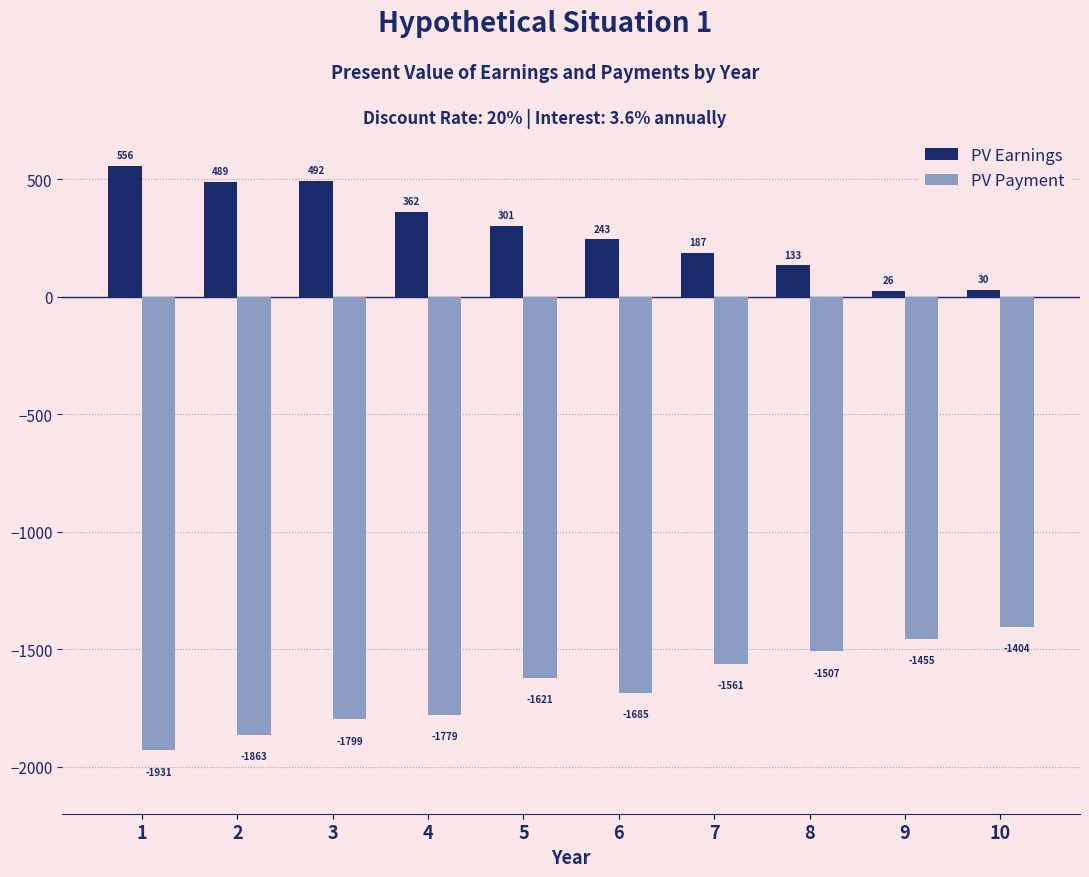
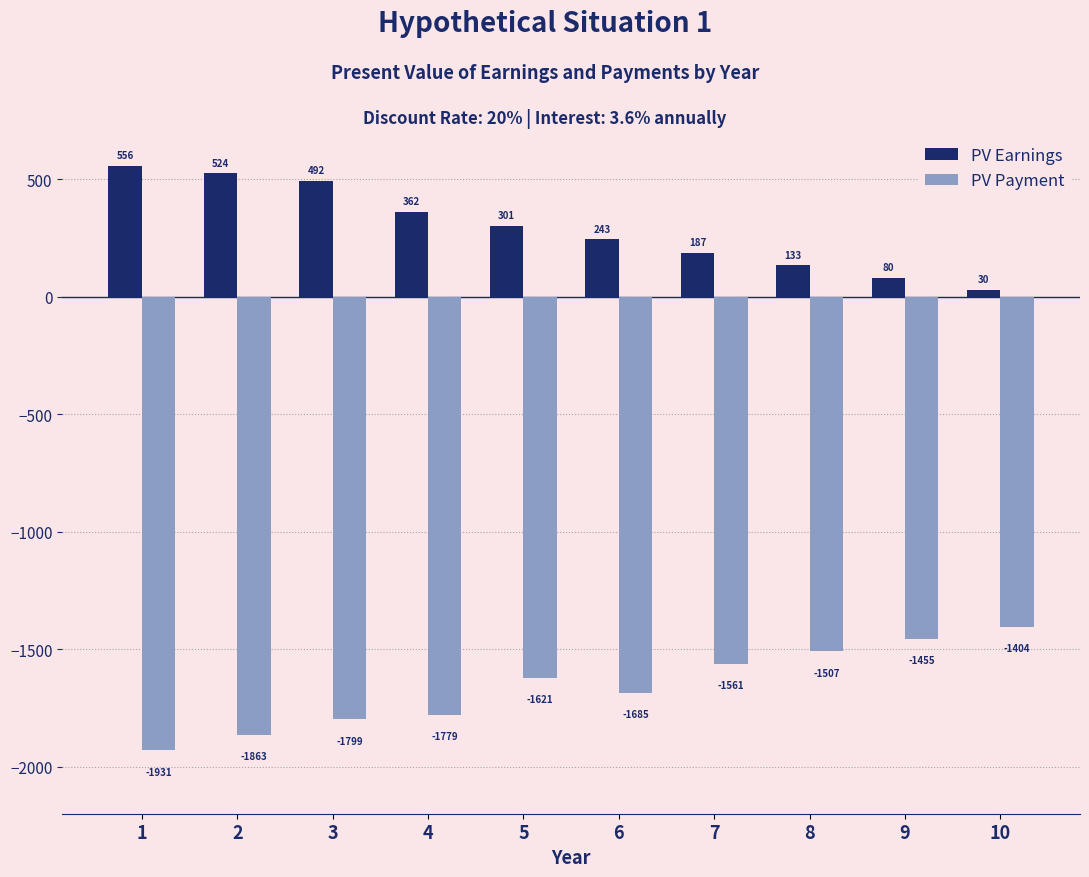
PV Earnings, 2: 489 -> 524
PV Earnings, 9: 26 -> 80
